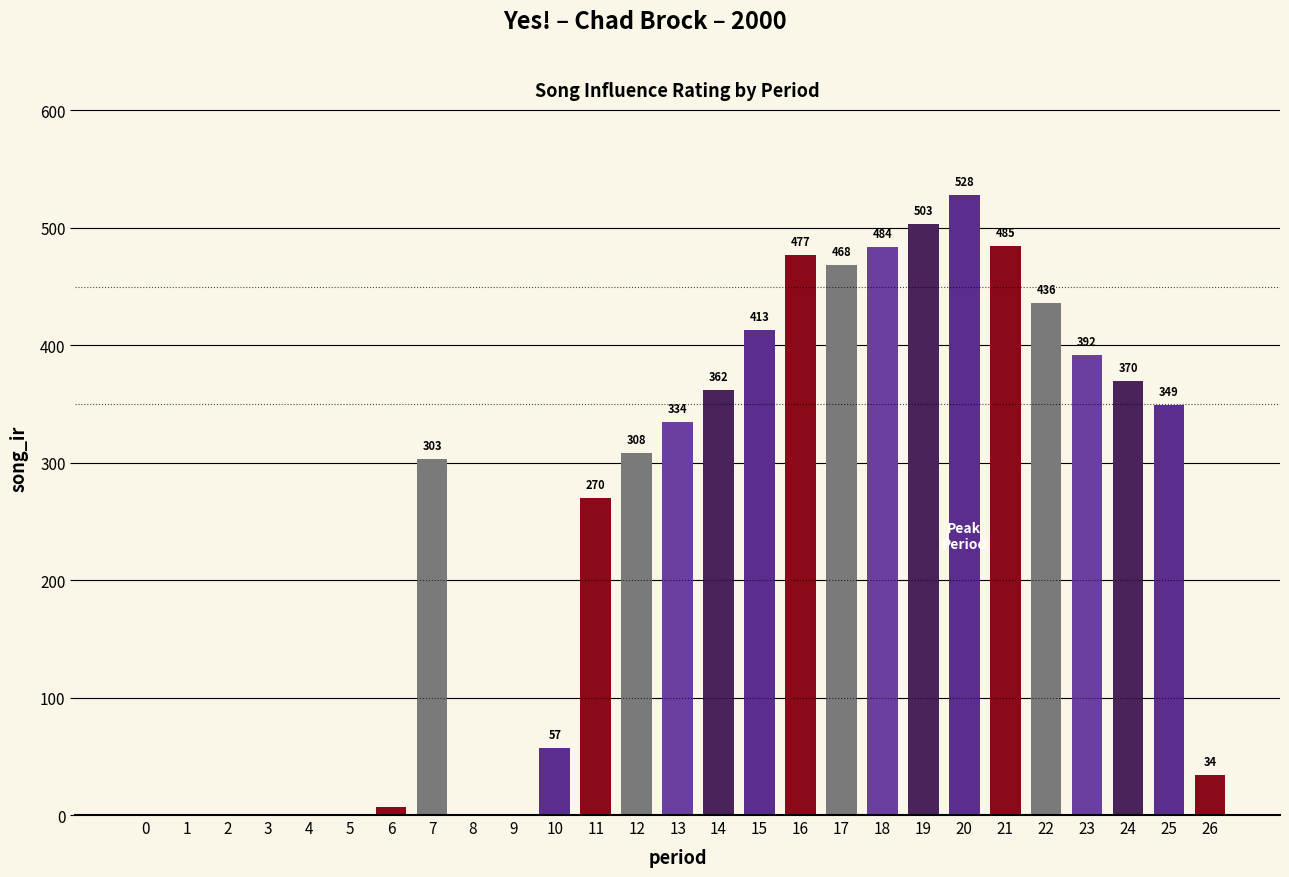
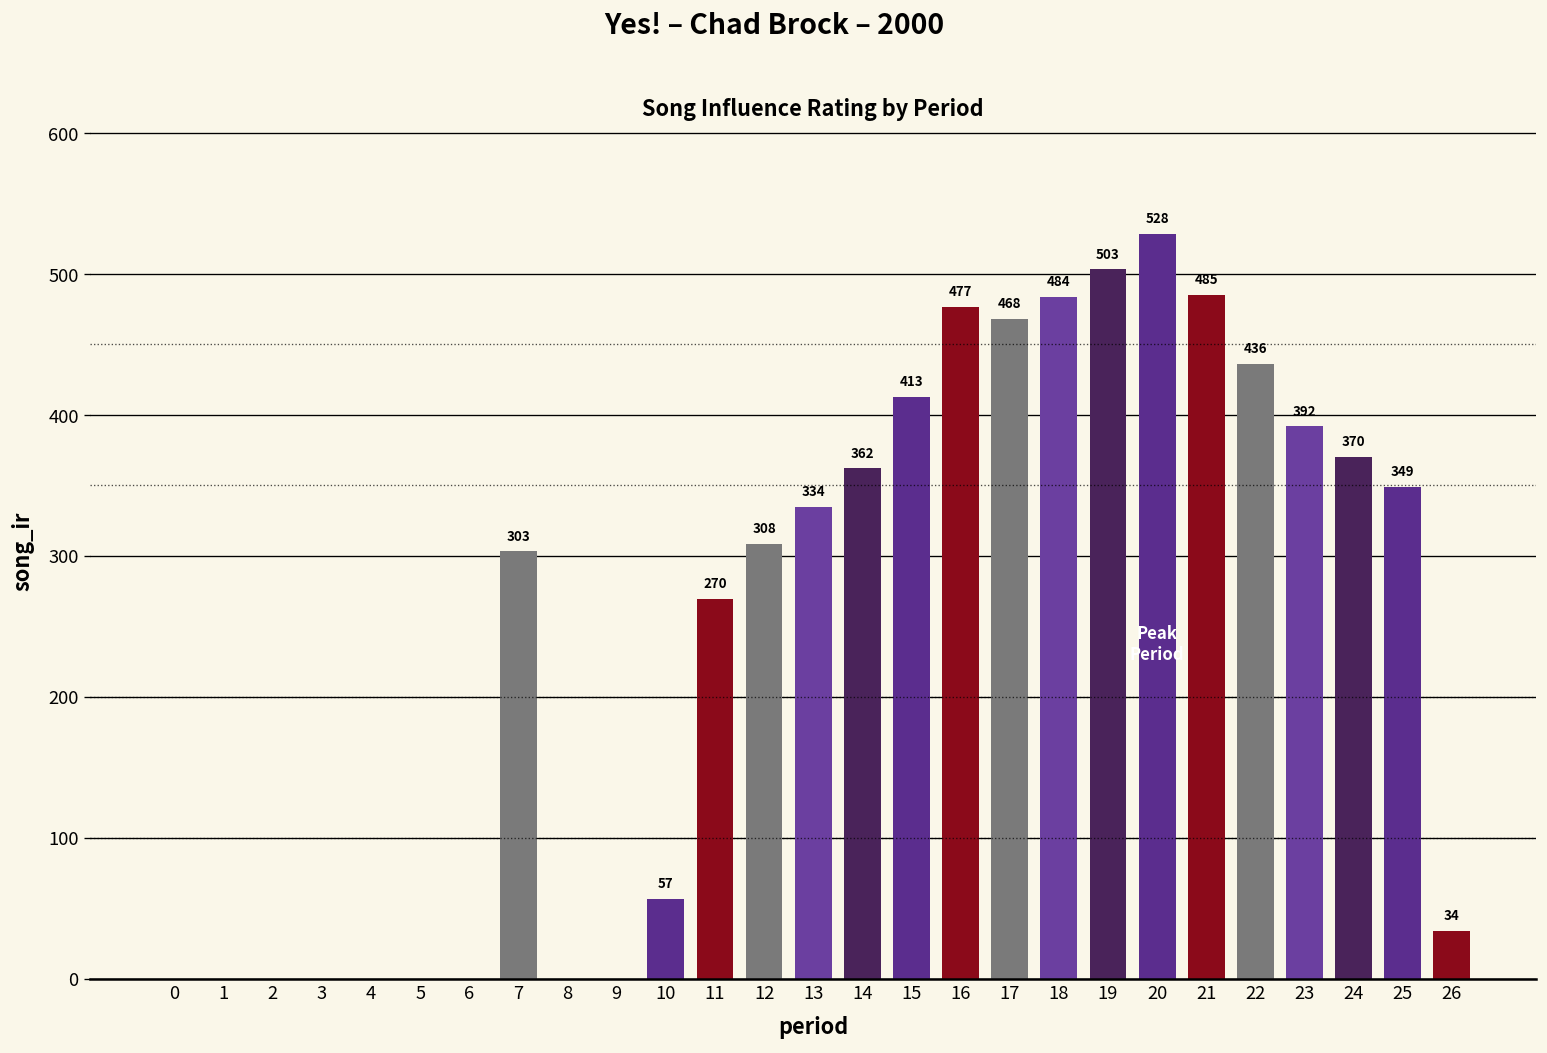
6: 7 -> 0
